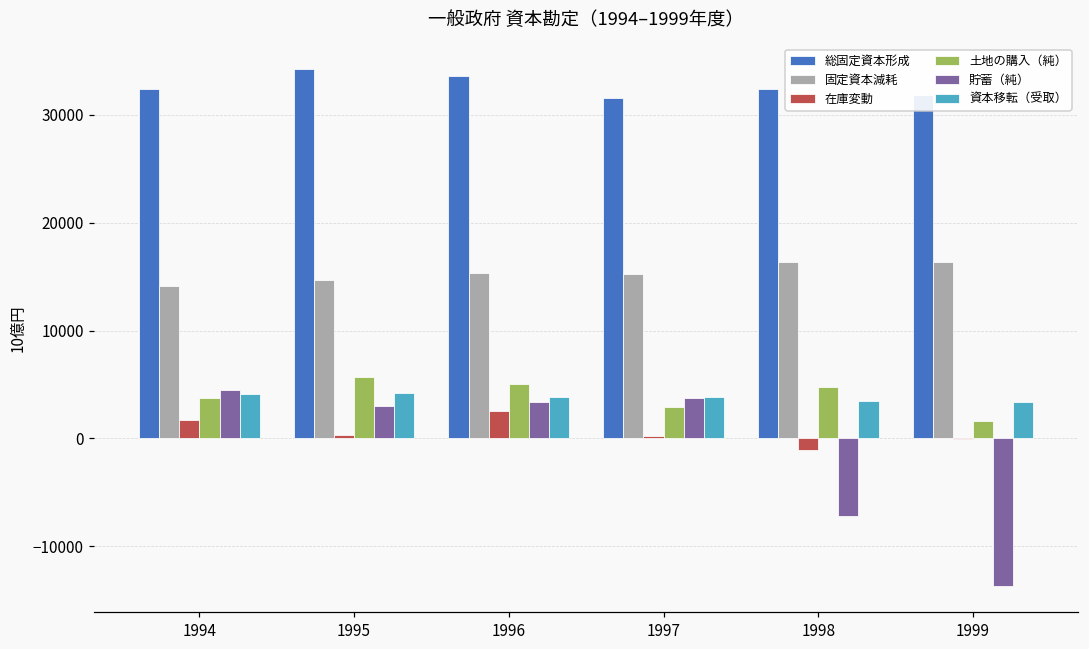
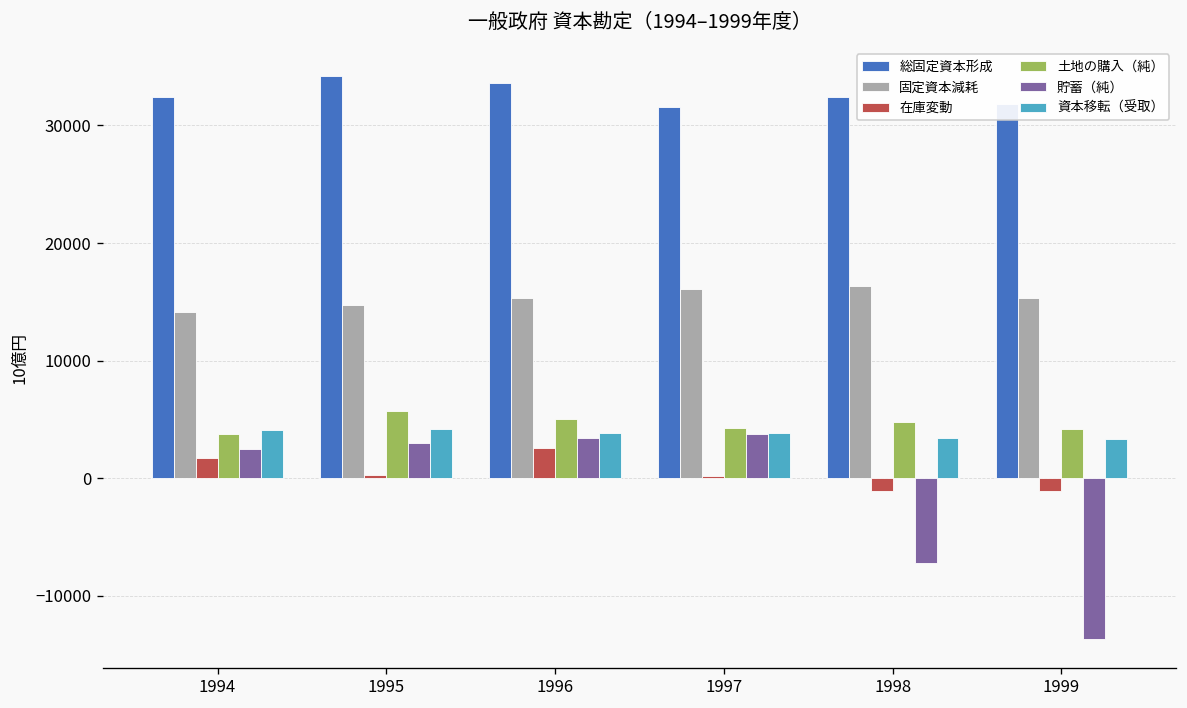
貯蓄（純）, 1994: 4000 -> 2000
固定資本減耗, 1997: 15000 -> 16000
土地の購入（純）, 1997: 3000 -> 4000
固定資本減耗, 1999: 16000 -> 15000
在庫変動, 1999: 0 -> -1000
土地の購入（純）, 1999: 2000 -> 4000
